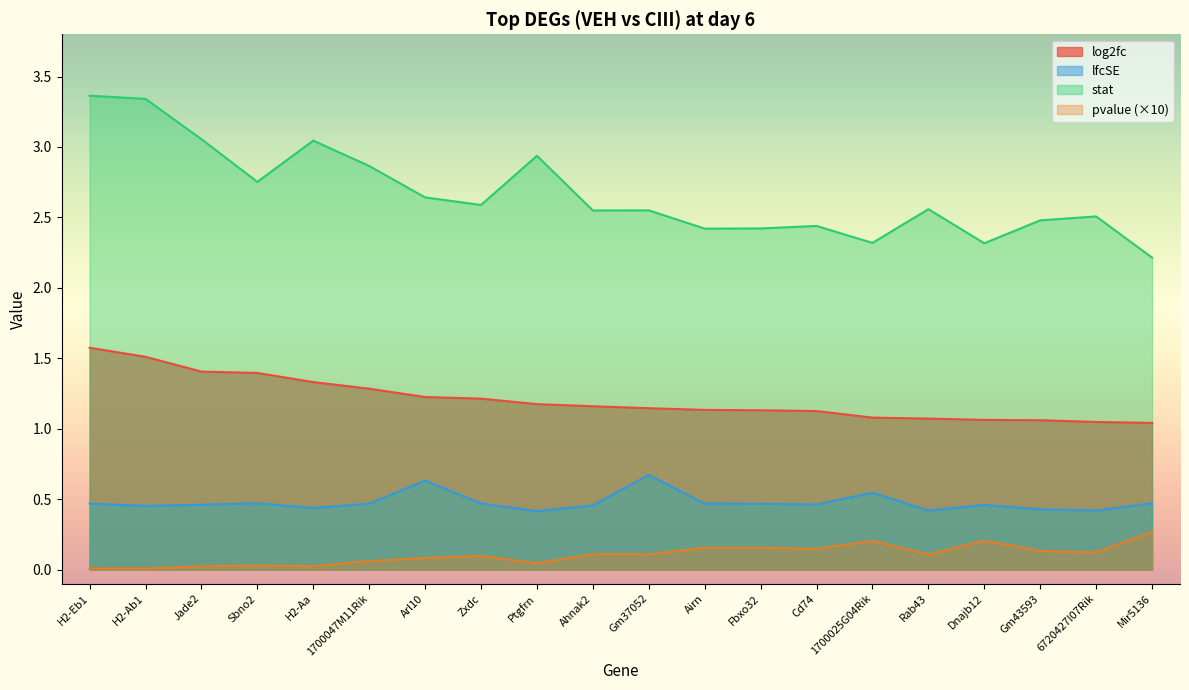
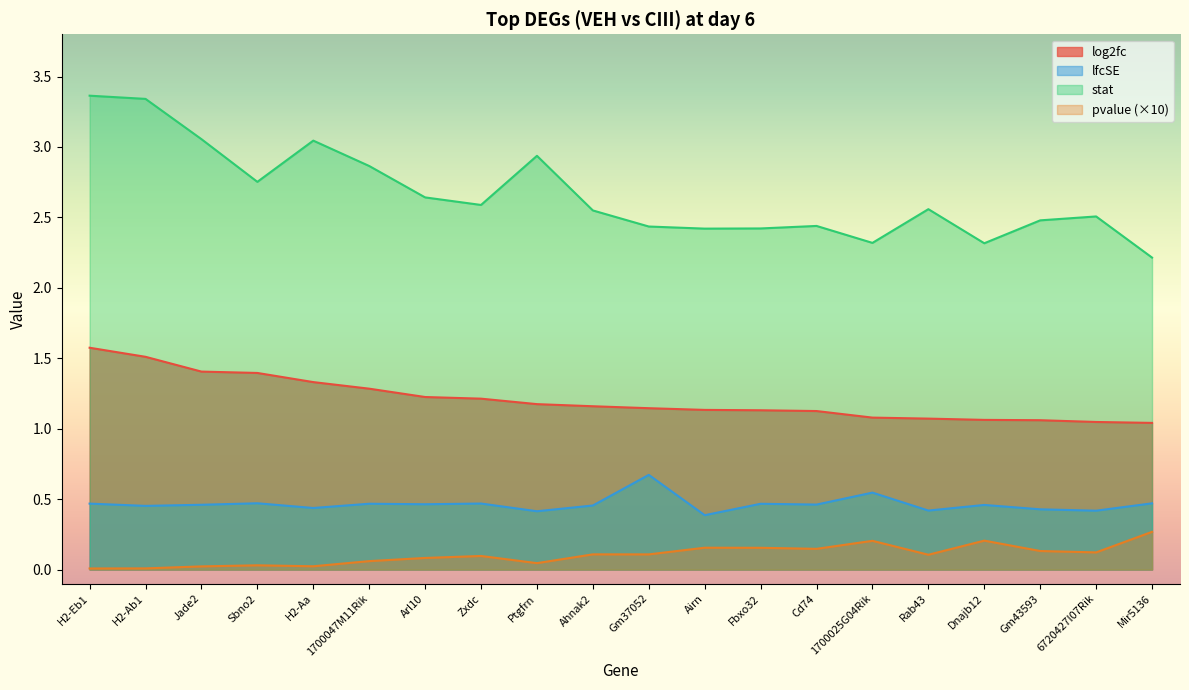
lfcSE, Arl10: 0.63 -> 0.46
stat, Gm37052: 2.55 -> 2.44
lfcSE, Airn: 0.47 -> 0.39
